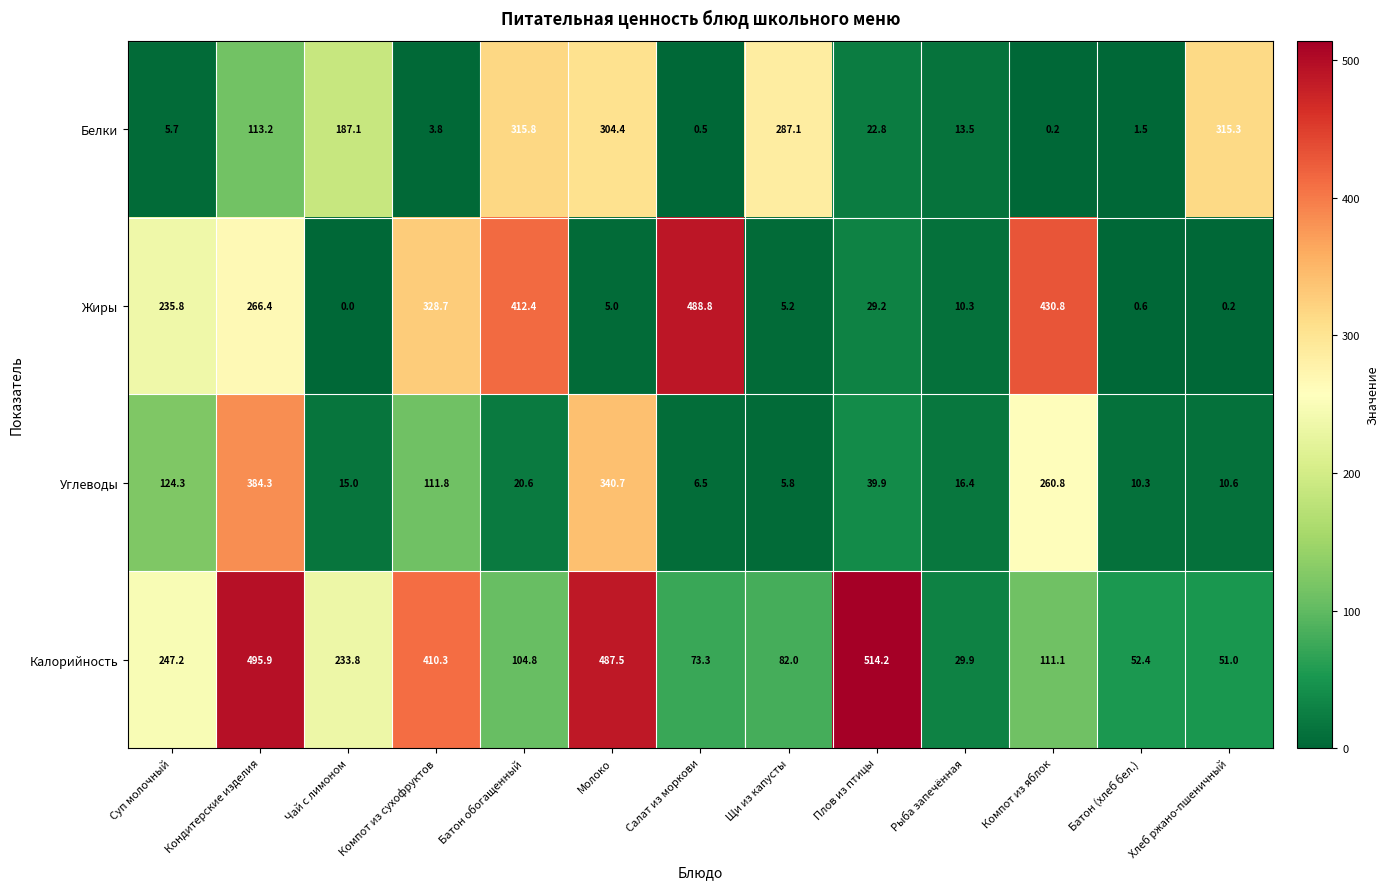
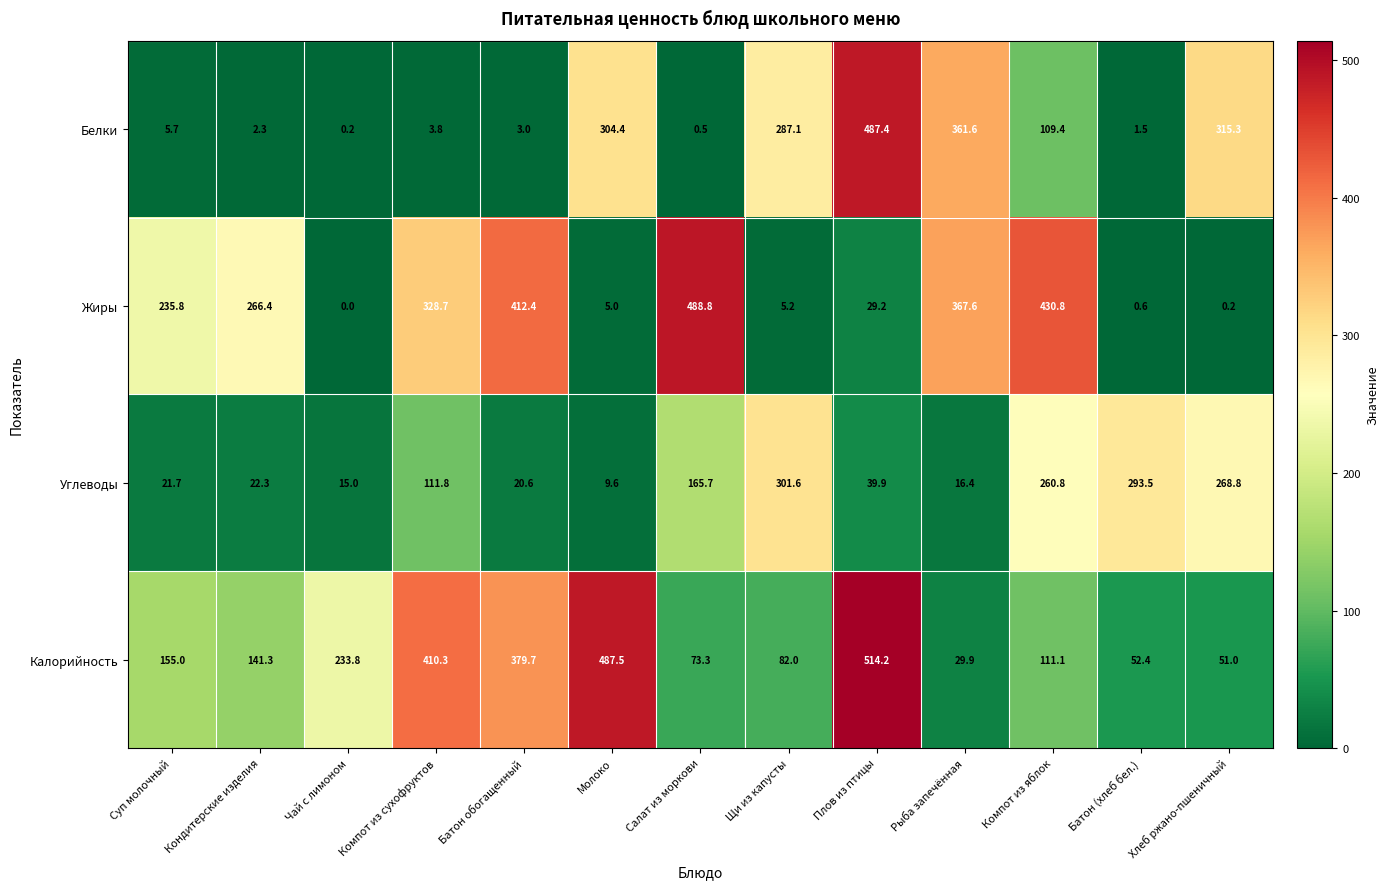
Белки, Кондитерские изделия: 113.2 -> 2.3
Белки, Чай с лимоном: 187.1 -> 0.2
Белки, Батон обогащенный: 315.8 -> 3.0
Белки, Плов из птицы: 22.8 -> 487.4
Белки, Рыба запечённая: 13.5 -> 361.6
Белки, Компот из яблок: 0.2 -> 109.4
Жиры, Рыба запечённая: 10.3 -> 367.6
Углеводы, Суп молочный: 124.3 -> 21.7
Углеводы, Кондитерские изделия: 384.3 -> 22.3
Углеводы, Молоко: 340.7 -> 9.6
Углеводы, Салат из моркови: 6.5 -> 165.7
Углеводы, Щи из капусты: 5.8 -> 301.6
Углеводы, Батон (хлеб бел.): 10.3 -> 293.5
Углеводы, Хлеб ржано-пшеничный: 10.6 -> 268.8
Калорийность, Суп молочный: 247.2 -> 155.0
Калорийность, Кондитерские изделия: 495.9 -> 141.3
Калорийность, Батон обогащенный: 104.8 -> 379.7
